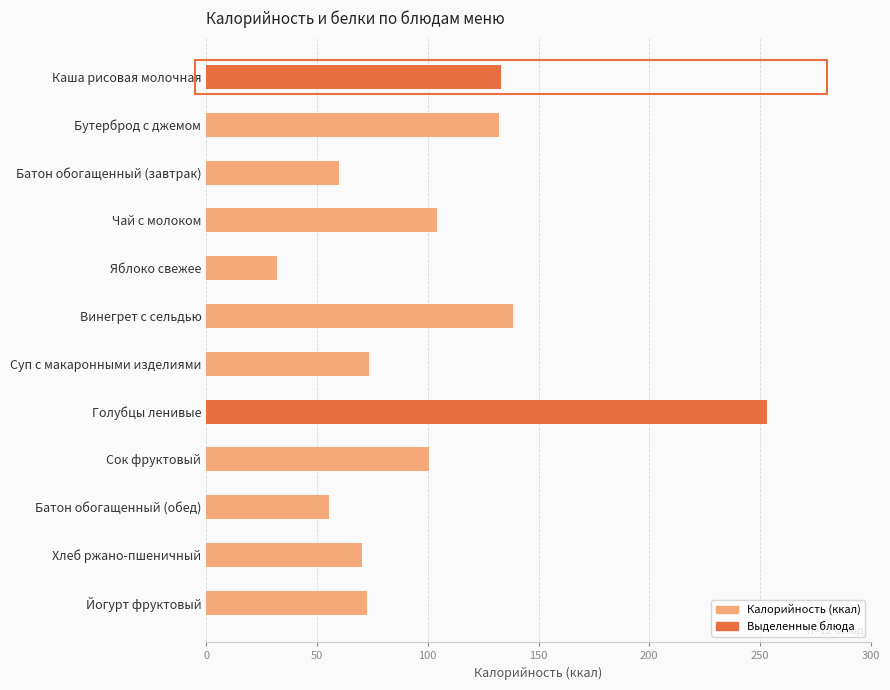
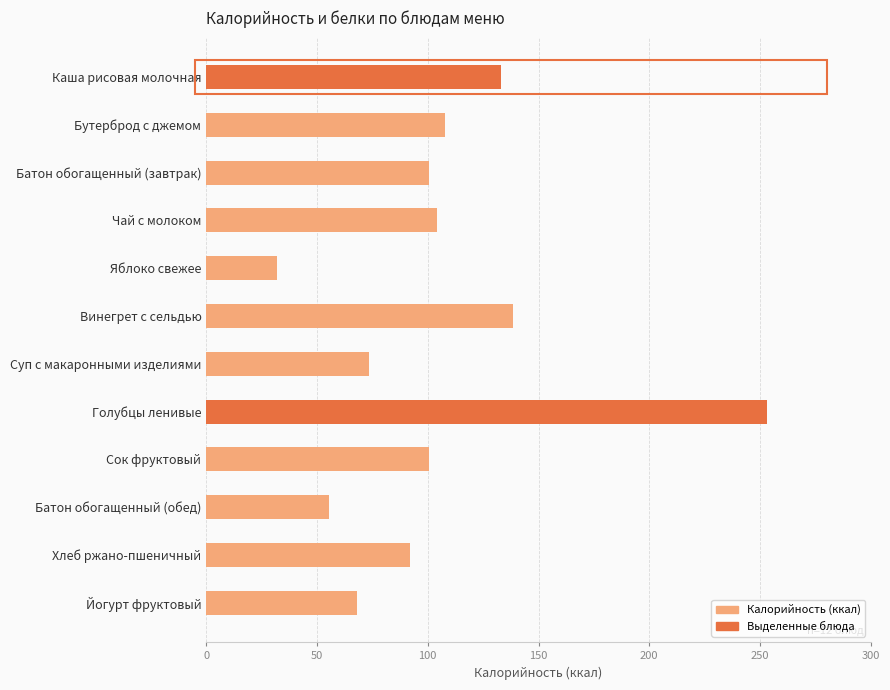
Бутерброд с джемом: 132 -> 108
Батон обогащенный (завтрак): 60 -> 101
Хлеб ржано-пшеничный: 71 -> 92
Йогурт фруктовый: 72 -> 68
